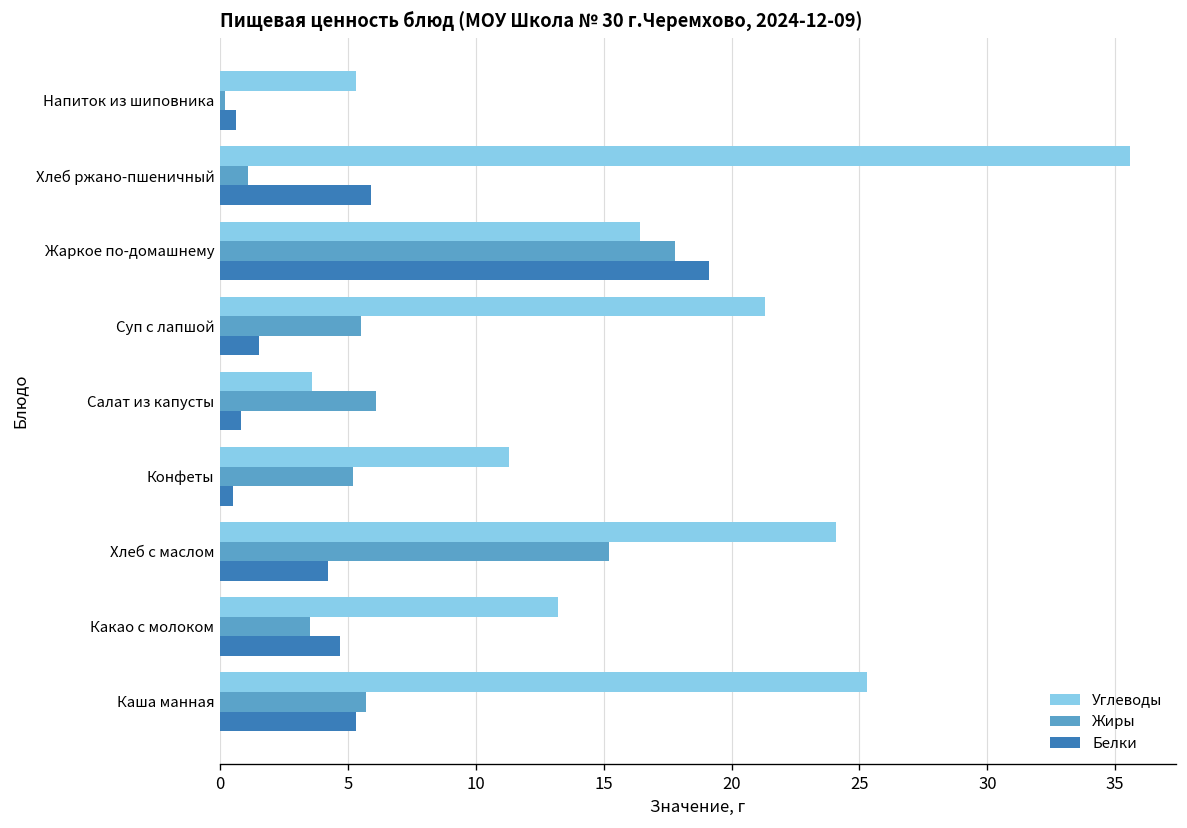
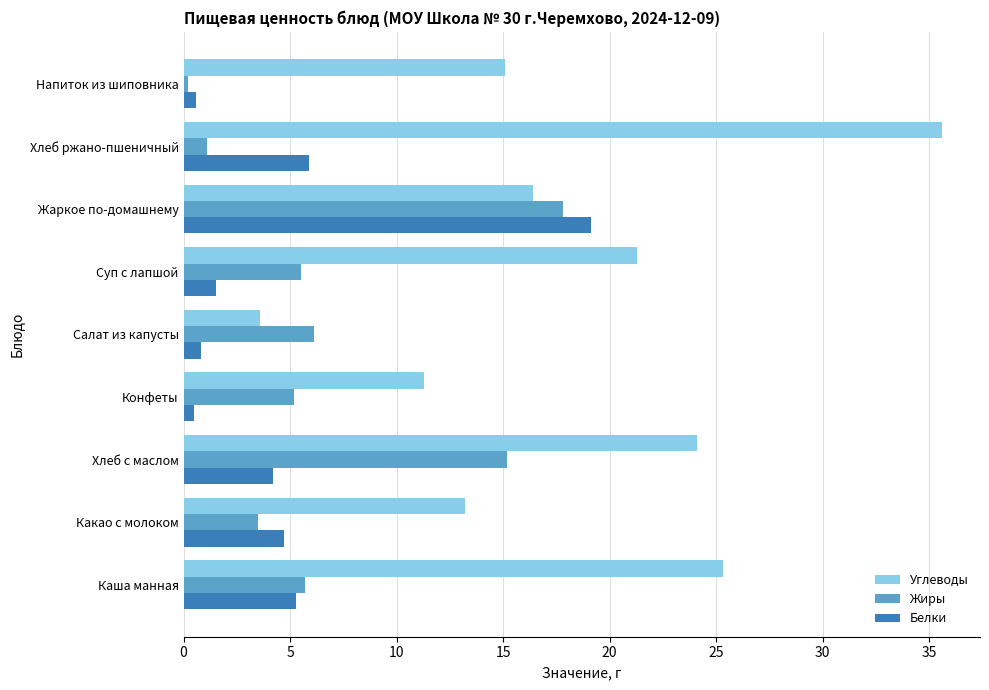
Углеводы, Напиток из шиповника: 5.3 -> 15.1
